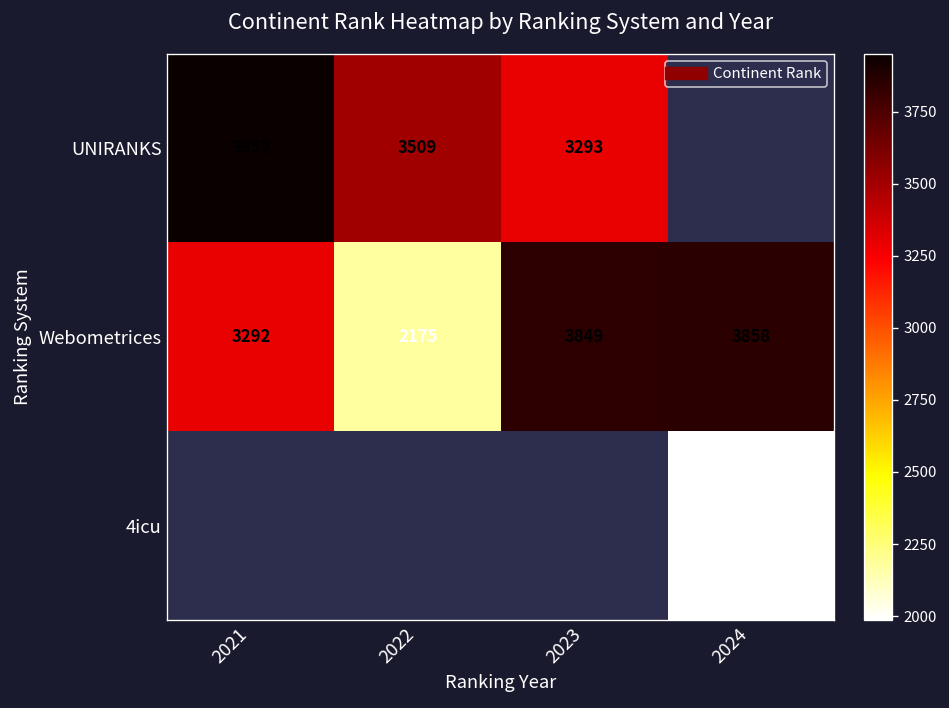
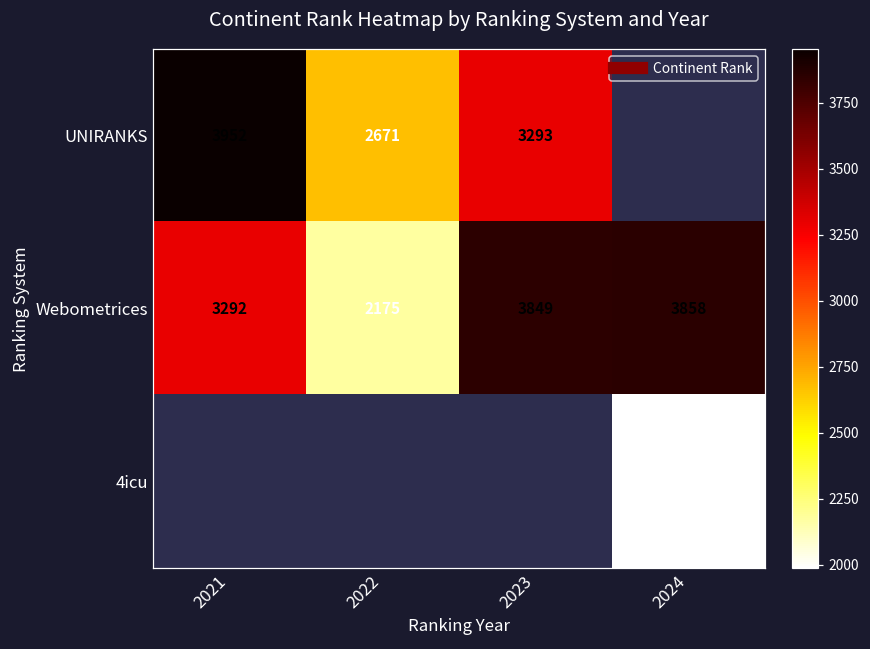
UNIRANKS, 2022: 3509 -> 2671
